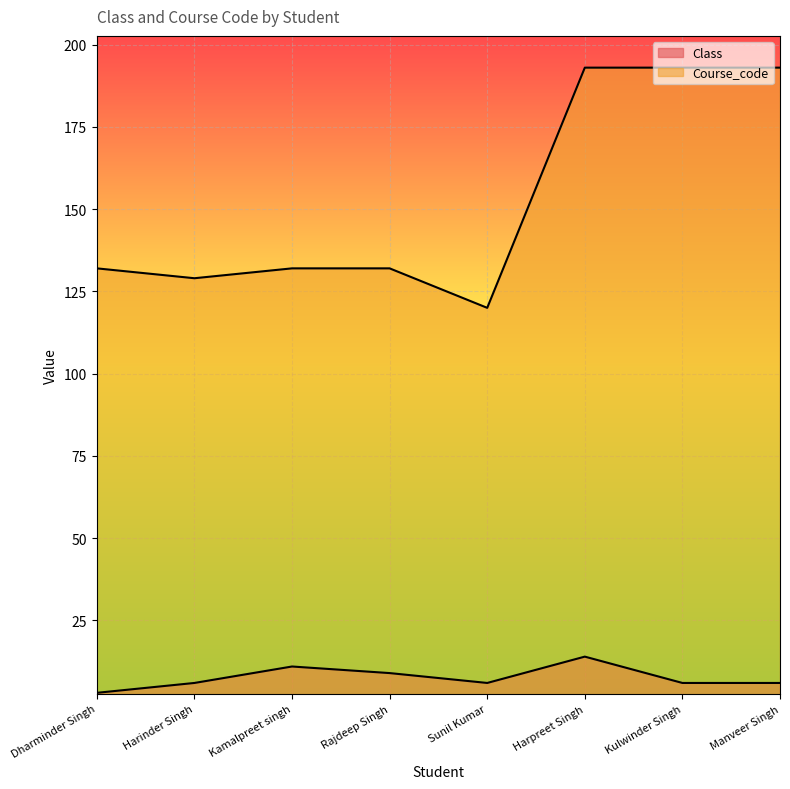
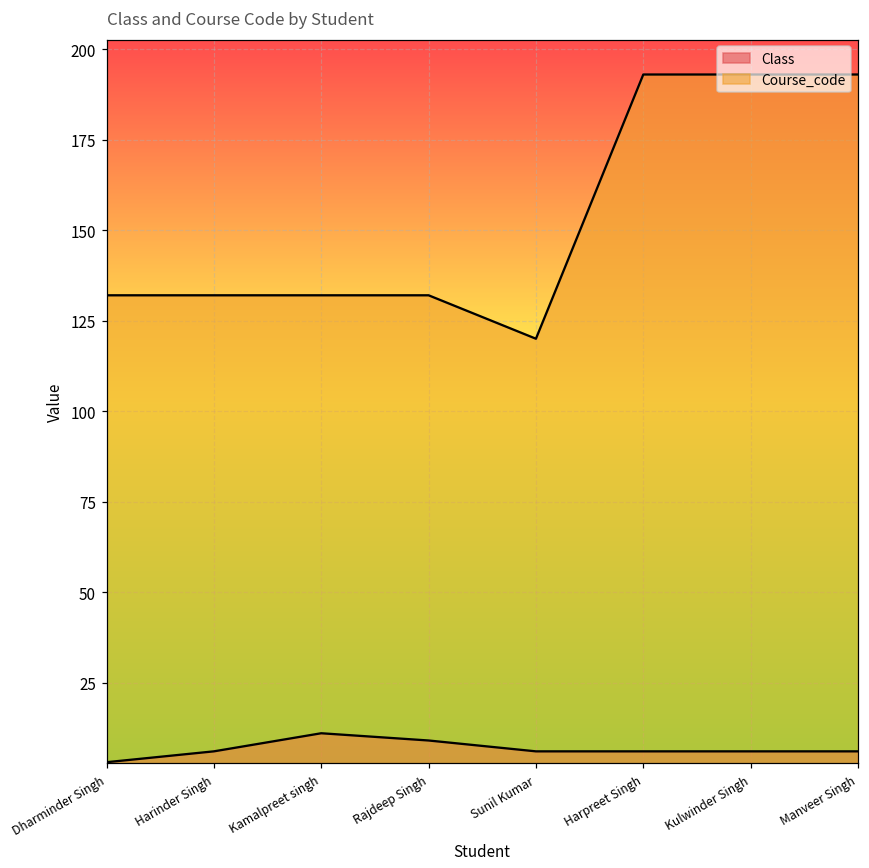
Course_code, Harinder Singh: 129 -> 132
Class, Harpreet Singh: 14 -> 6
